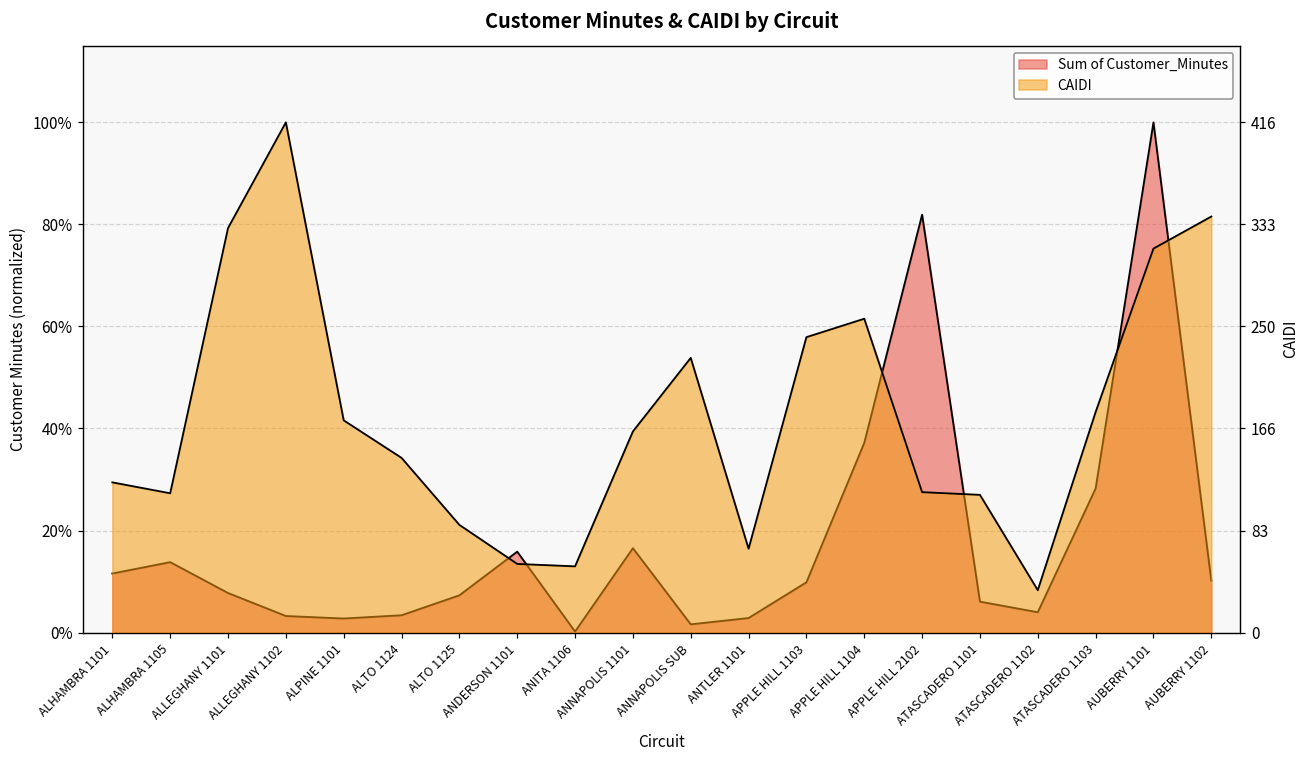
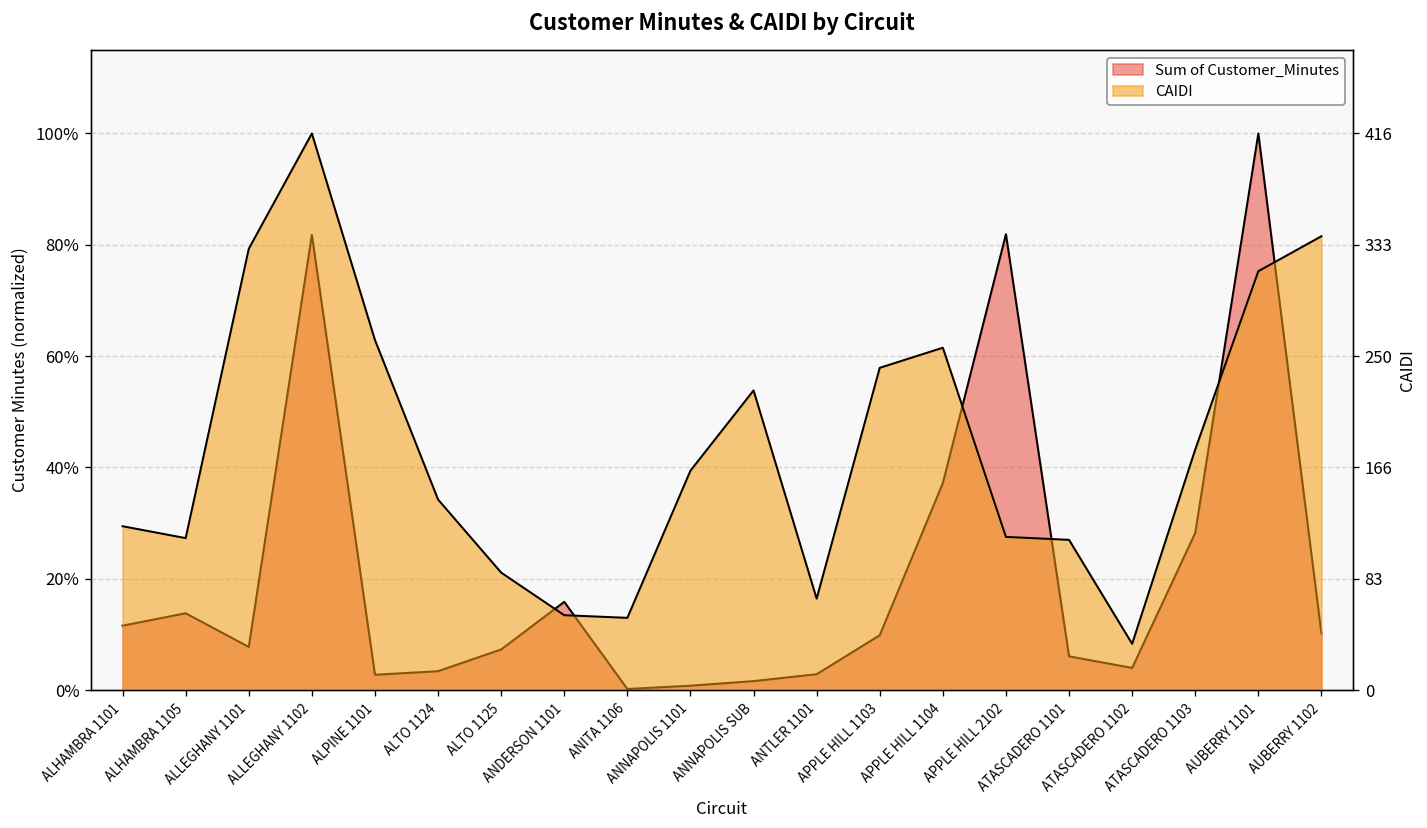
Sum of Customer_Minutes, ALLEGHANY 1102: 3% -> 82%
Sum of Customer_Minutes, ANNAPOLIS 1101: 17% -> 1%
CAIDI, ALPINE 1101: 173 -> 262
